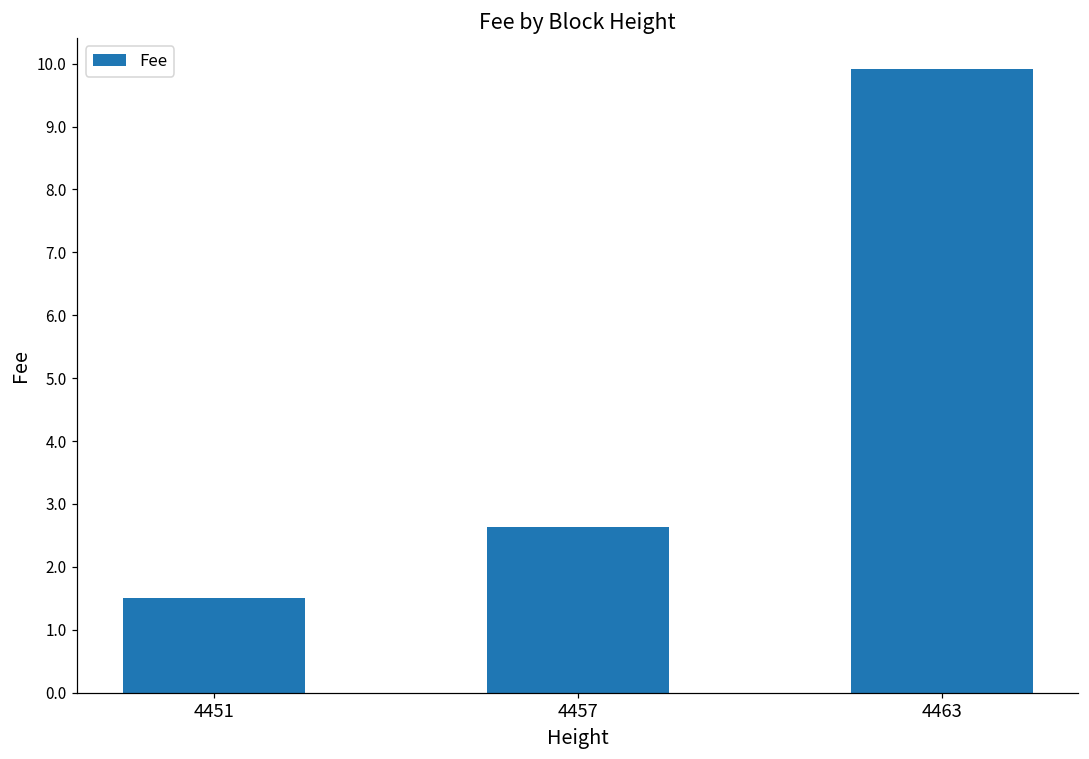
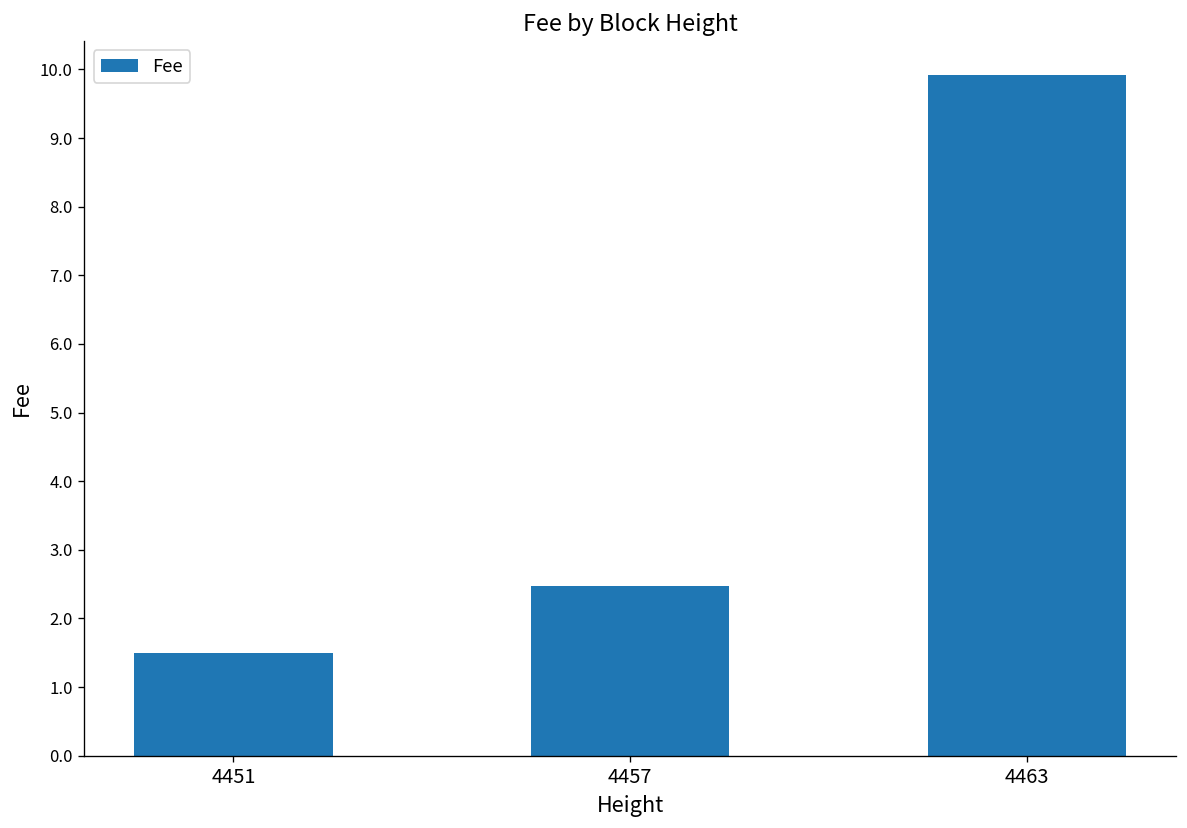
4457: 2.6 -> 2.5
